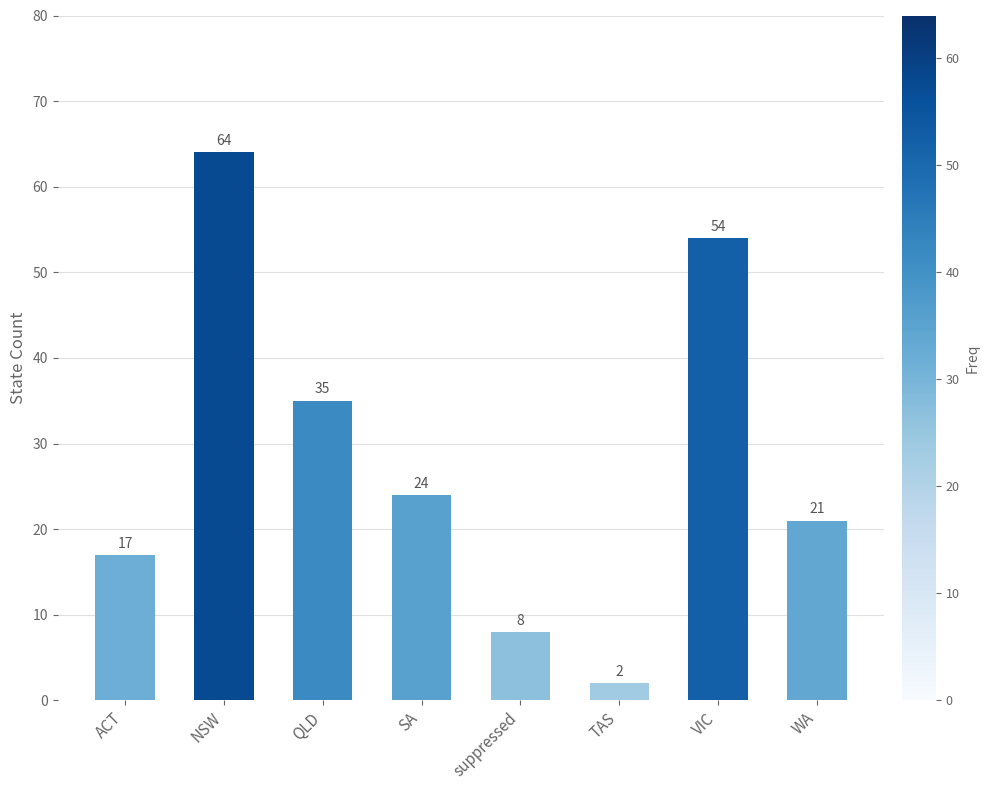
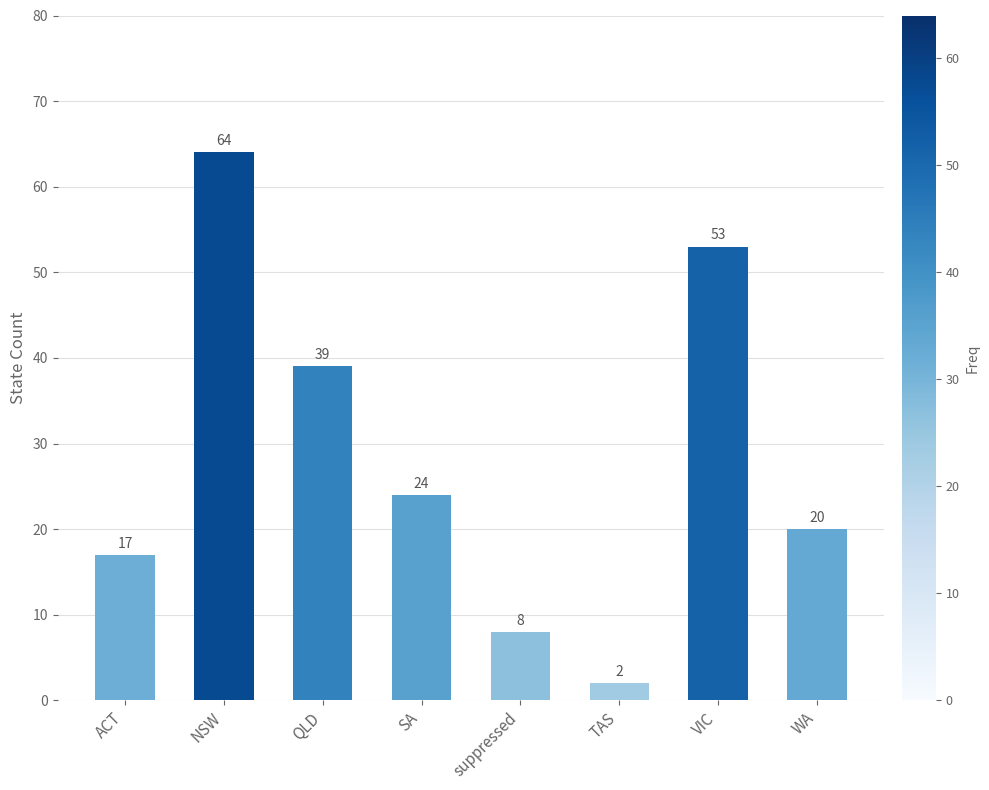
QLD: 35 -> 39
VIC: 54 -> 53
WA: 21 -> 20
